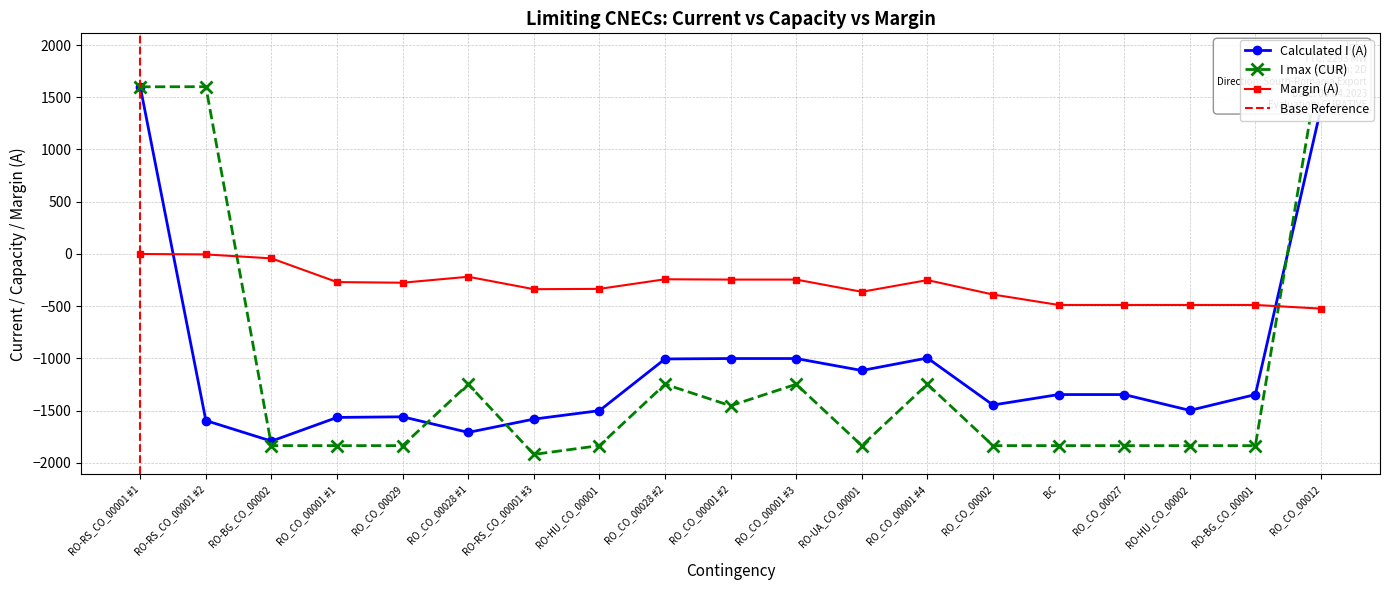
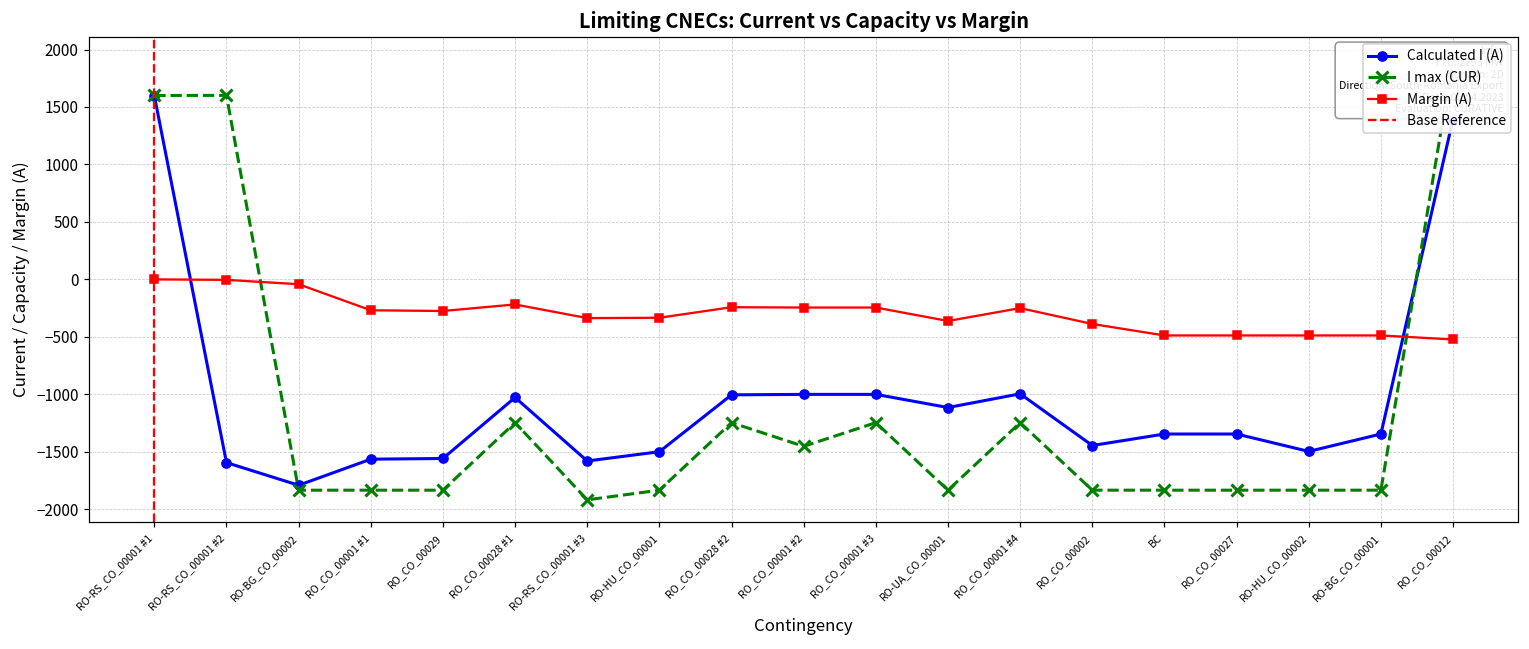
Calculated I (A), RO_CO_00028 #1: -1710 -> -1030
